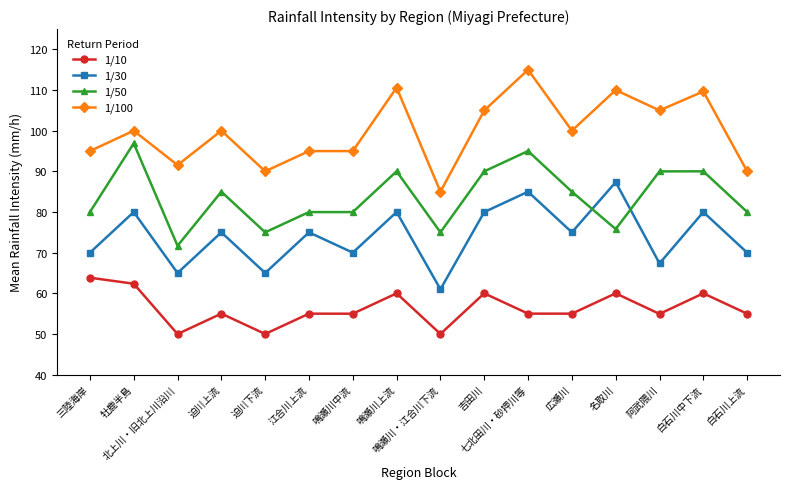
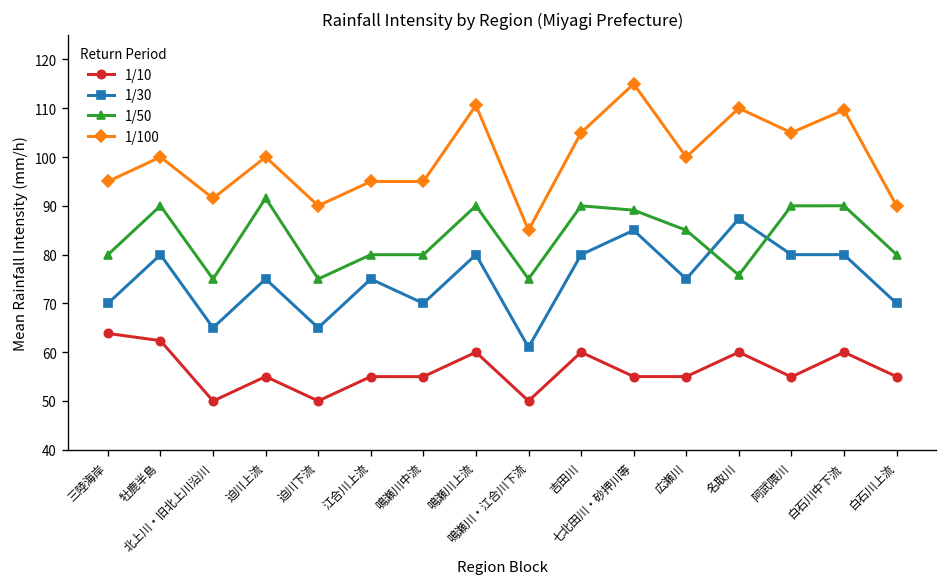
1/50, 牡鹿半島: 97 -> 90
1/50, 北上川・旧北上川沿川: 72 -> 75
1/50, 迫川上流: 85 -> 92
1/50, 七北田川・砂押川等: 95 -> 89
1/30, 阿武隈川: 67 -> 80
